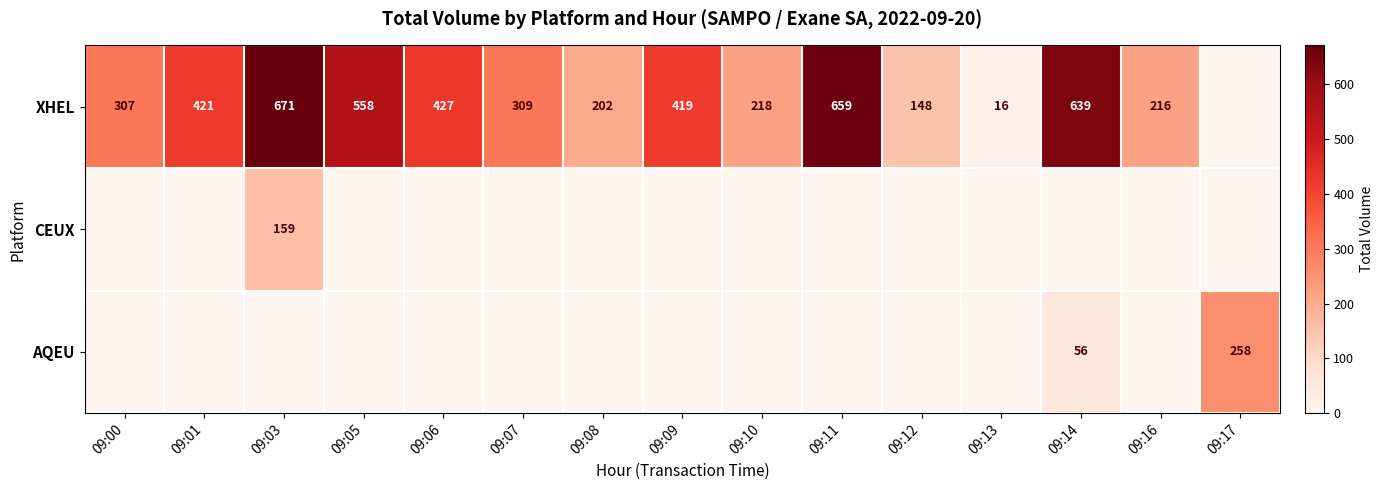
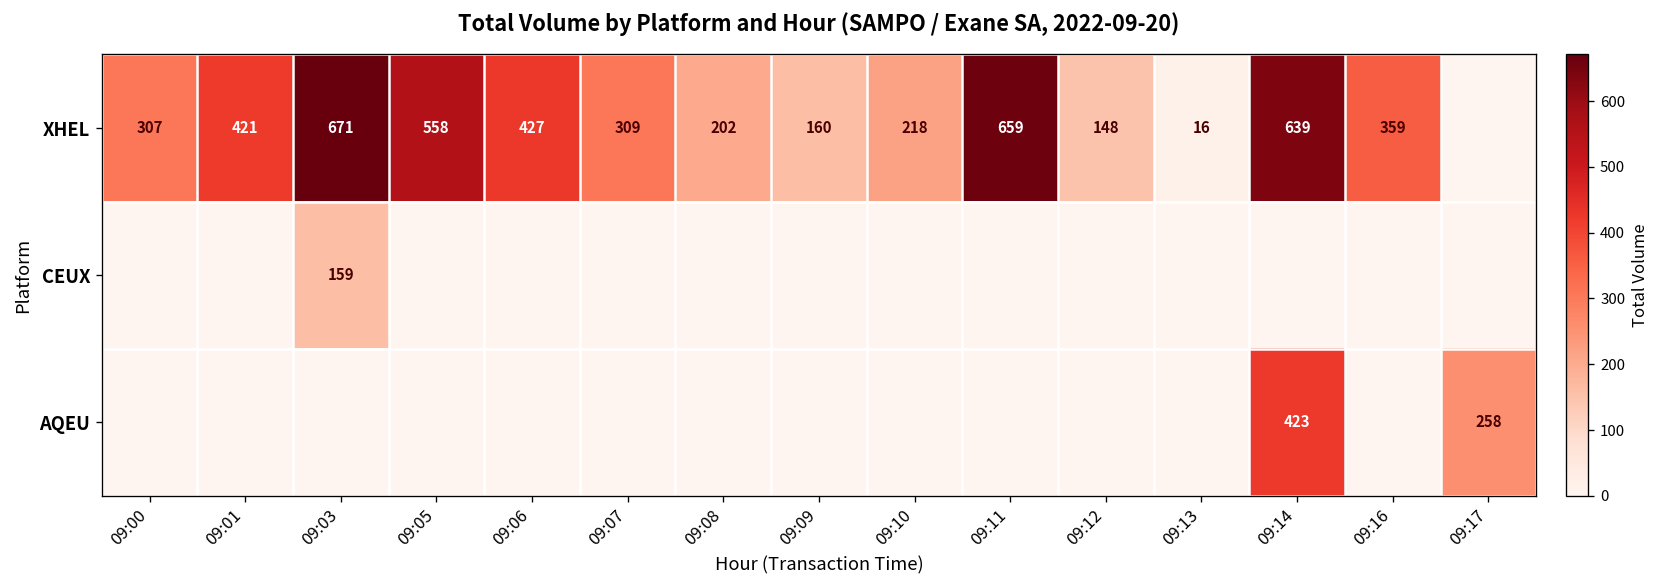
XHEL, 09:09: 419 -> 160
XHEL, 09:16: 216 -> 359
AQEU, 09:14: 56 -> 423
